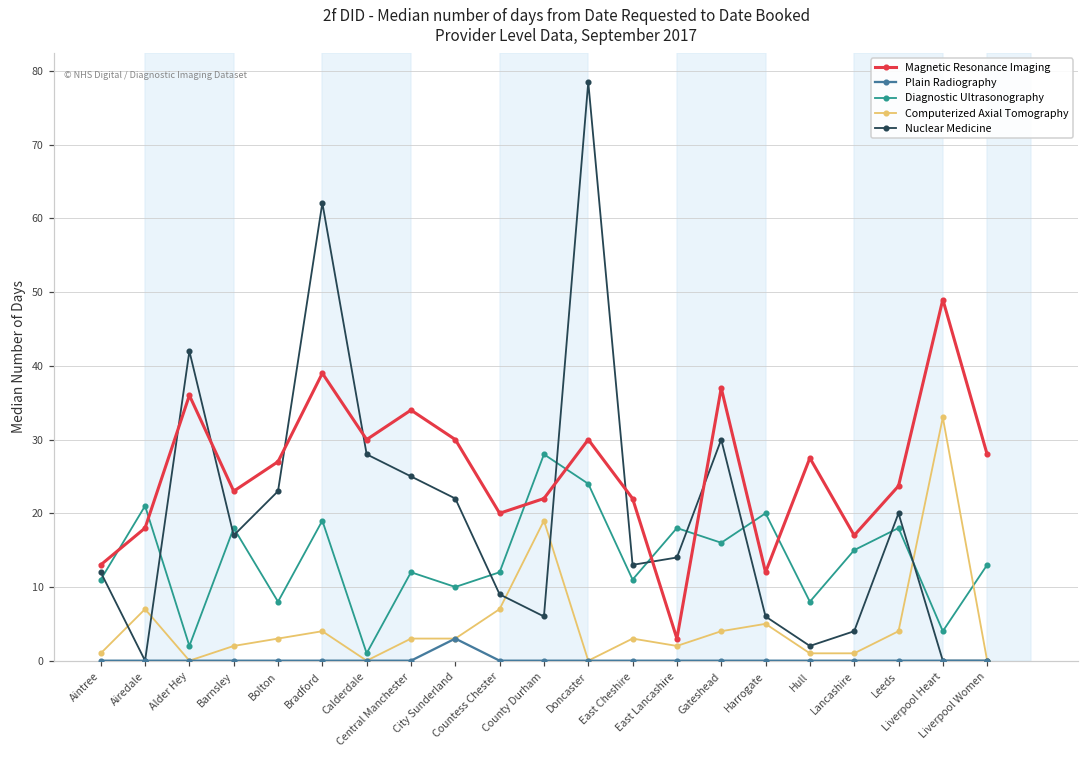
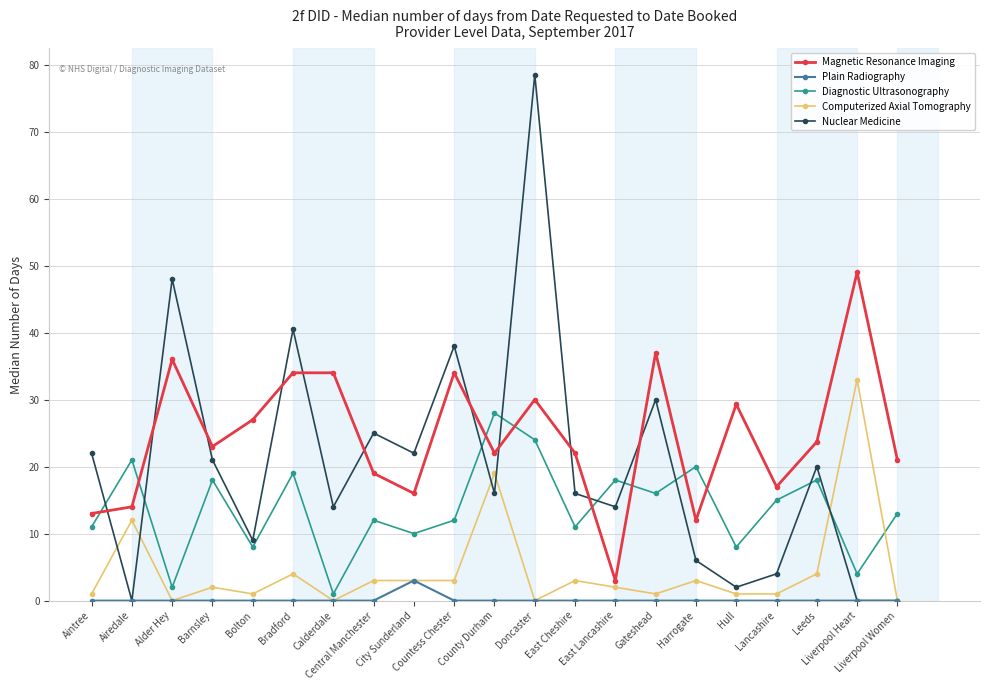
Nuclear Medicine, Aintree: 12 -> 22
Magnetic Resonance Imaging, Airedale: 18 -> 14
Computerized Axial Tomography, Airedale: 7 -> 12
Nuclear Medicine, Alder Hey: 42 -> 48
Nuclear Medicine, Barnsley: 17 -> 21
Computerized Axial Tomography, Bolton: 3 -> 1
Nuclear Medicine, Bolton: 23 -> 9
Magnetic Resonance Imaging, Bradford: 39 -> 34
Nuclear Medicine, Bradford: 62 -> 41
Magnetic Resonance Imaging, Calderdale: 30 -> 34
Nuclear Medicine, Calderdale: 28 -> 14
Magnetic Resonance Imaging, Central Manchester: 34 -> 19
Magnetic Resonance Imaging, City Sunderland: 30 -> 16
Magnetic Resonance Imaging, Countess Chester: 20 -> 34
Computerized Axial Tomography, Countess Chester: 7 -> 3
Nuclear Medicine, Countess Chester: 9 -> 38
Nuclear Medicine, County Durham: 6 -> 16
Nuclear Medicine, East Cheshire: 13 -> 16
Computerized Axial Tomography, Gateshead: 4 -> 1
Computerized Axial Tomography, Harrogate: 5 -> 3
Magnetic Resonance Imaging, Hull: 28 -> 29
Magnetic Resonance Imaging, Liverpool Women: 28 -> 21
